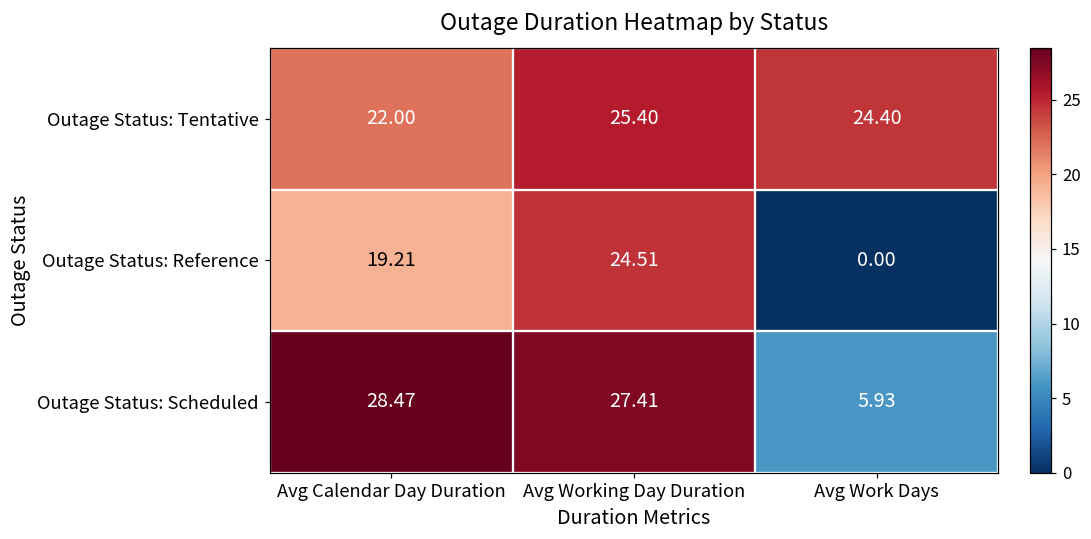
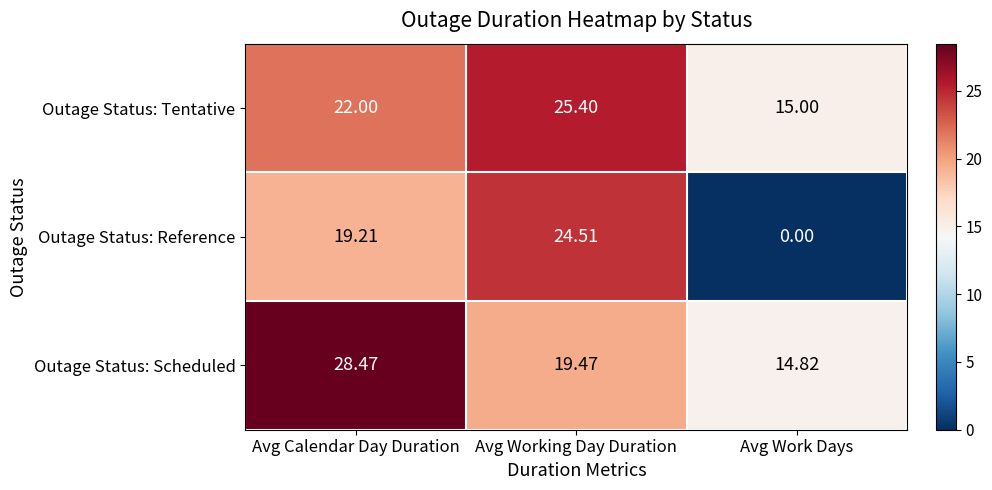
Outage Status: Tentative, Avg Work Days: 24.40 -> 15.00
Outage Status: Scheduled, Avg Working Day Duration: 27.41 -> 19.47
Outage Status: Scheduled, Avg Work Days: 5.93 -> 14.82
